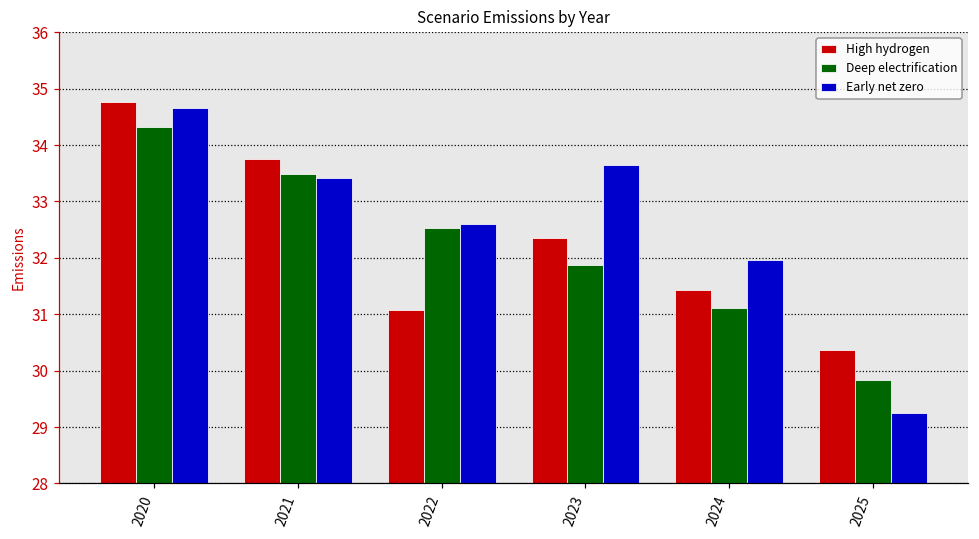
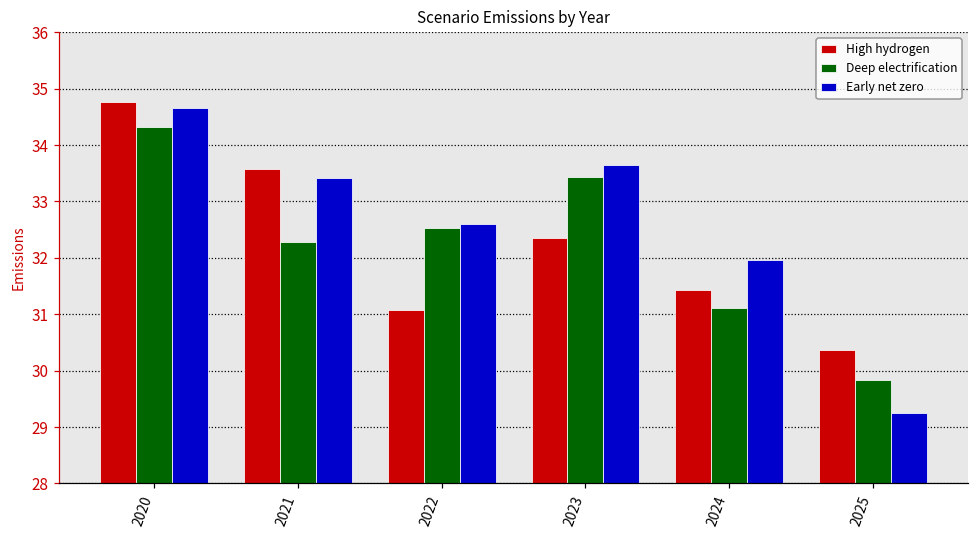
High hydrogen, 2021: 33.8 -> 33.6
Deep electrification, 2021: 33.5 -> 32.3
Deep electrification, 2023: 31.9 -> 33.4
